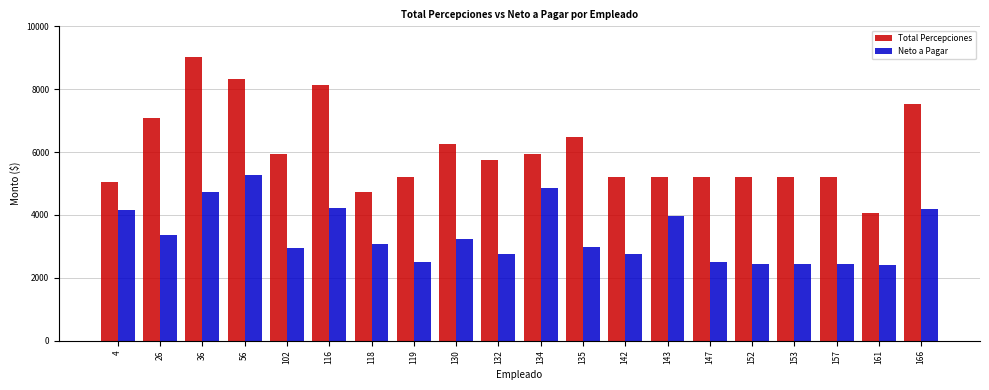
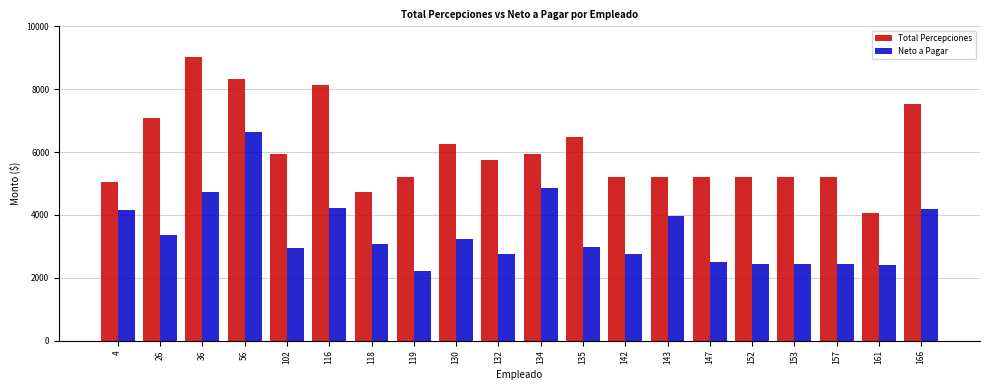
Neto a Pagar, 56: 5300 -> 6600
Neto a Pagar, 119: 2500 -> 2200
